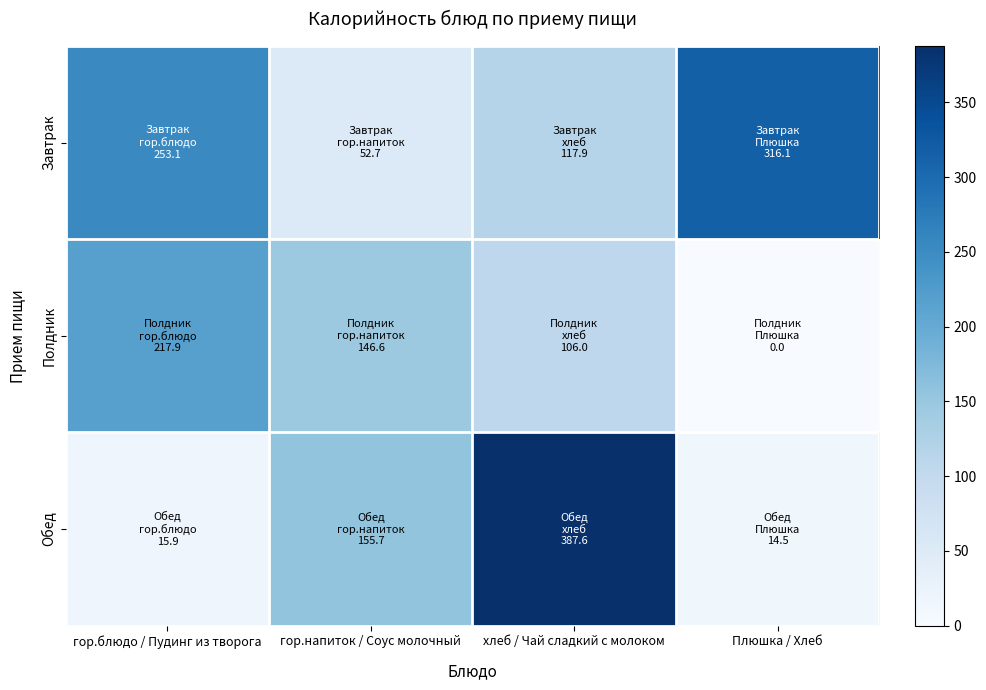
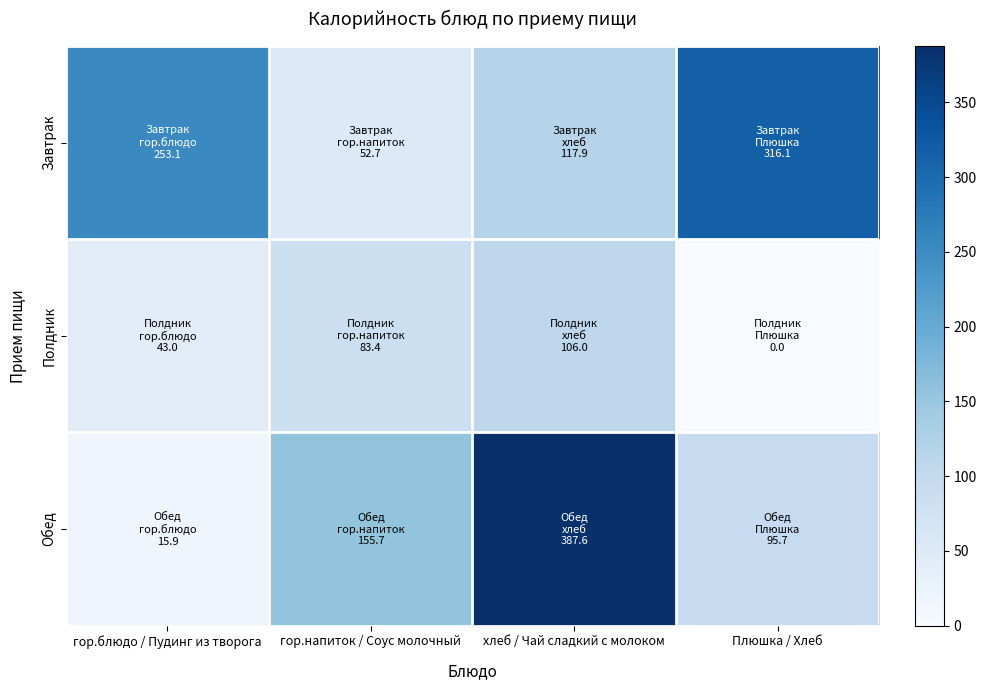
Полдник, гор.блюдо / Пудинг из творога: 217.9 -> 43.0
Полдник, гор.напиток / Соус молочный: 146.6 -> 83.4
Обед, Плюшка / Хлеб: 14.5 -> 95.7
